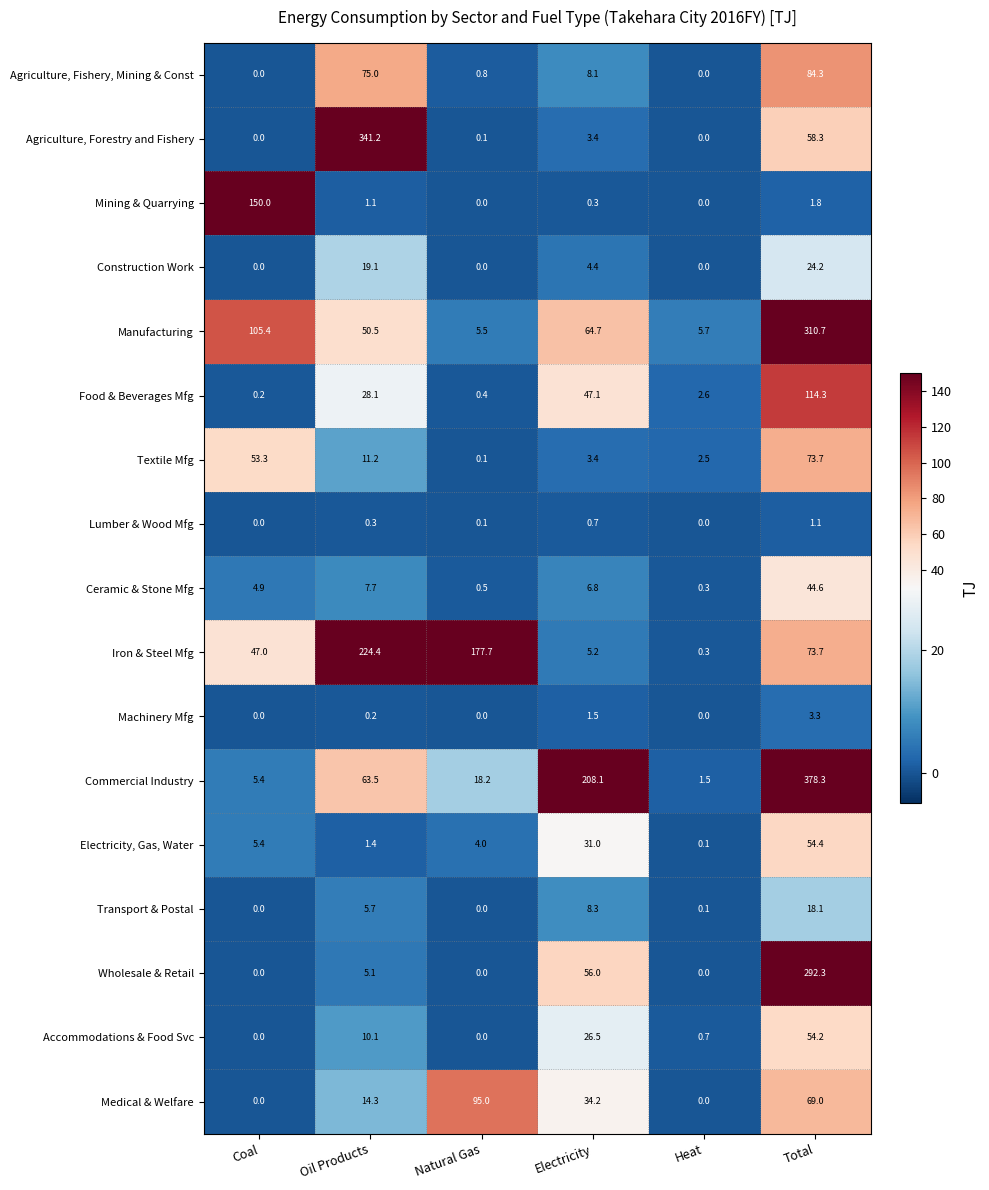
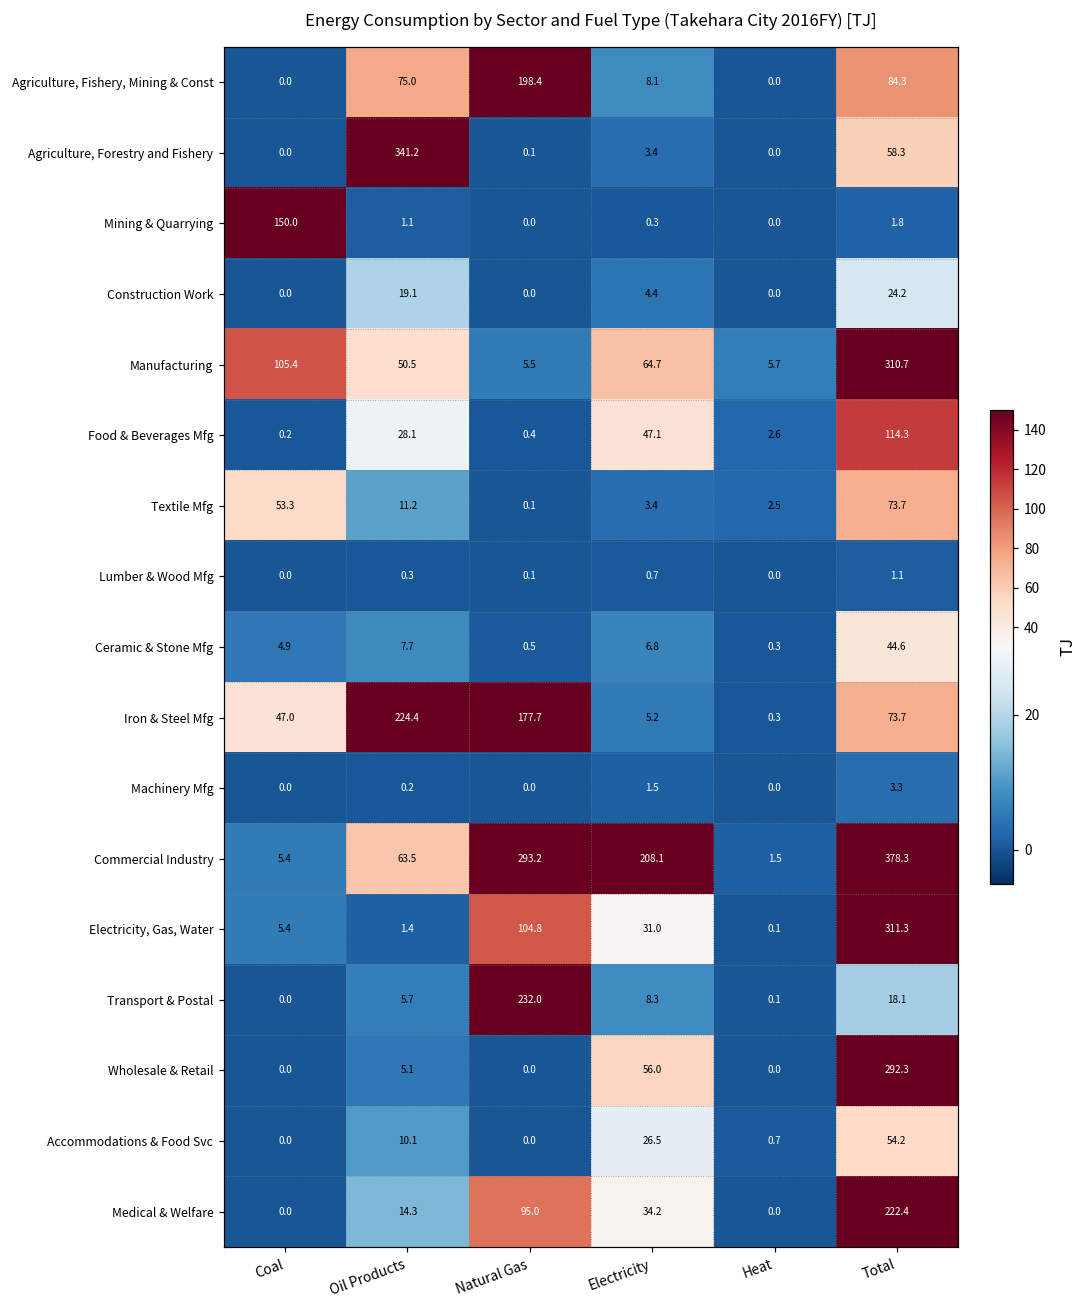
Agriculture, Fishery, Mining & Const, Natural Gas: 0.8 -> 198.4
Commercial Industry, Natural Gas: 18.2 -> 293.2
Electricity, Gas, Water, Natural Gas: 4.0 -> 104.8
Electricity, Gas, Water, Total: 54.4 -> 311.3
Transport & Postal, Natural Gas: 0.0 -> 232.0
Medical & Welfare, Total: 69.0 -> 222.4
